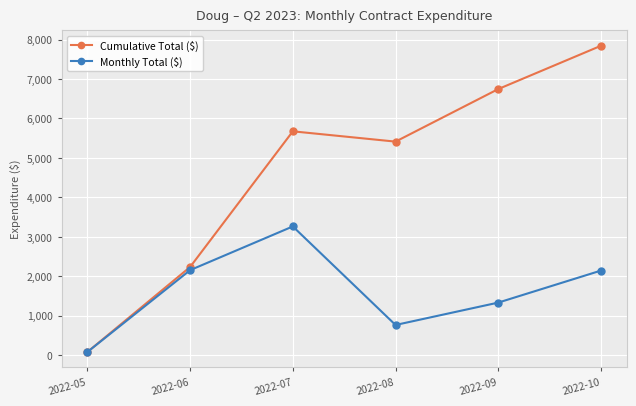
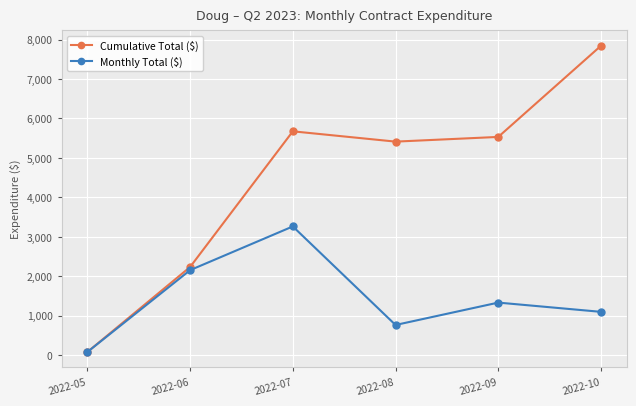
Cumulative Total ($), 2022-09: 6,700 -> 5,500
Monthly Total ($), 2022-10: 2,100 -> 1,100
